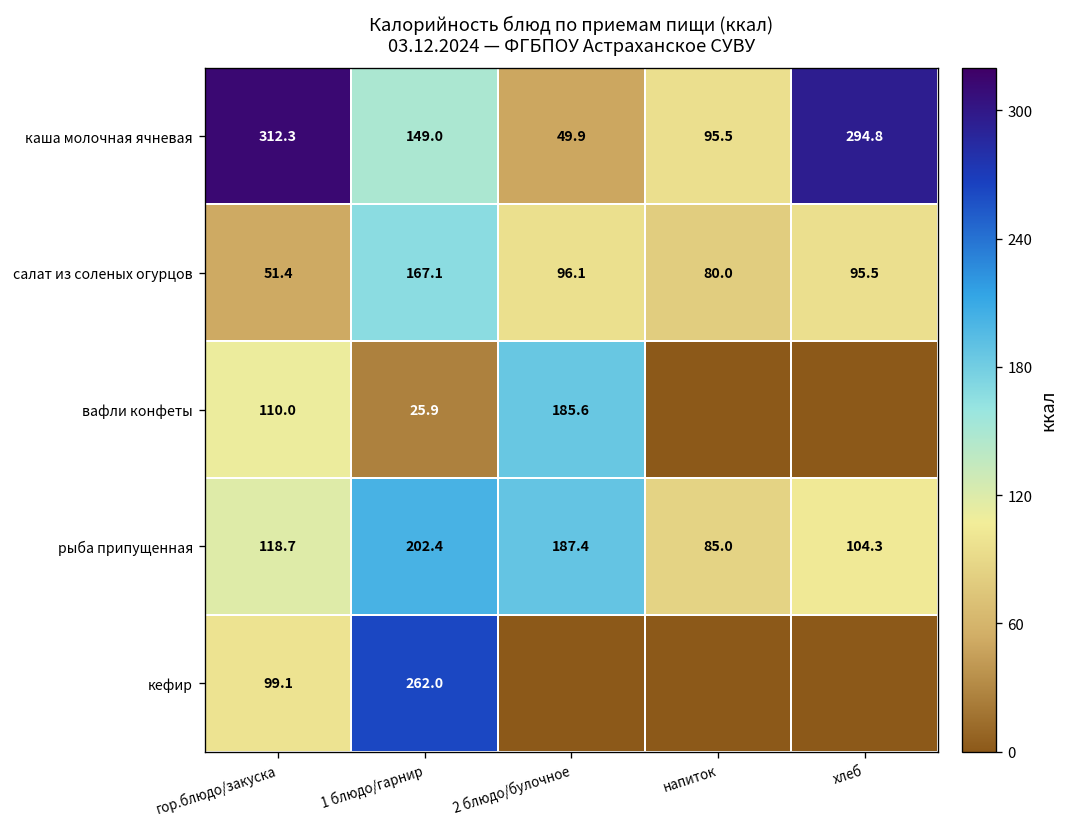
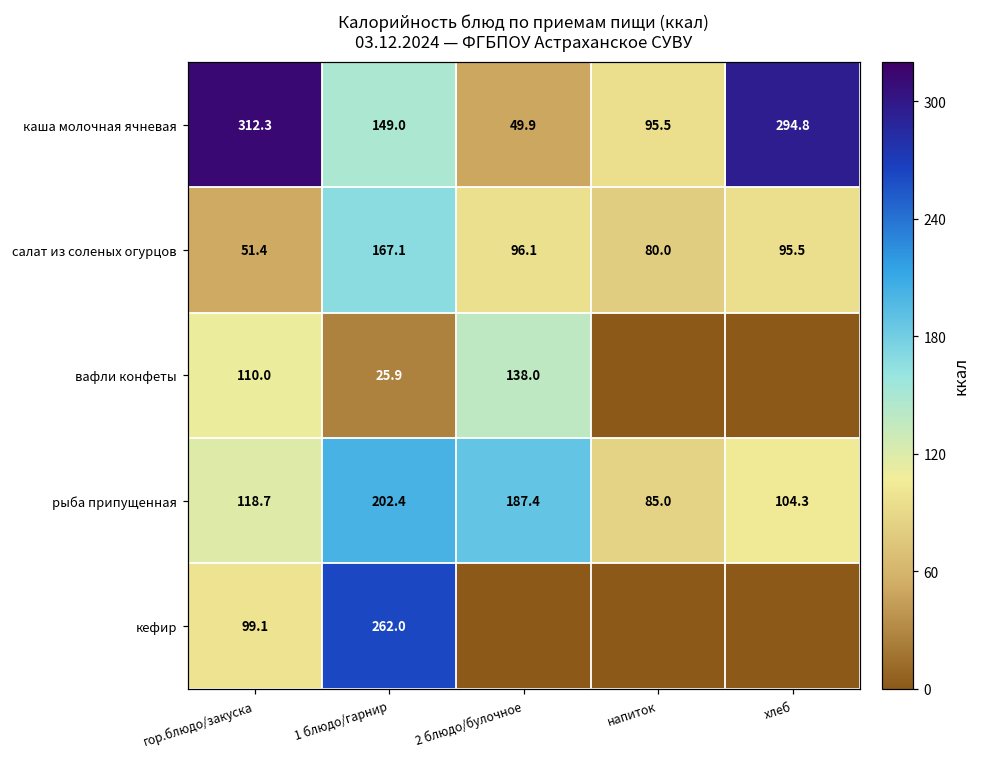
вафли конфеты, 2 блюдо/булочное: 185.6 -> 138.0
